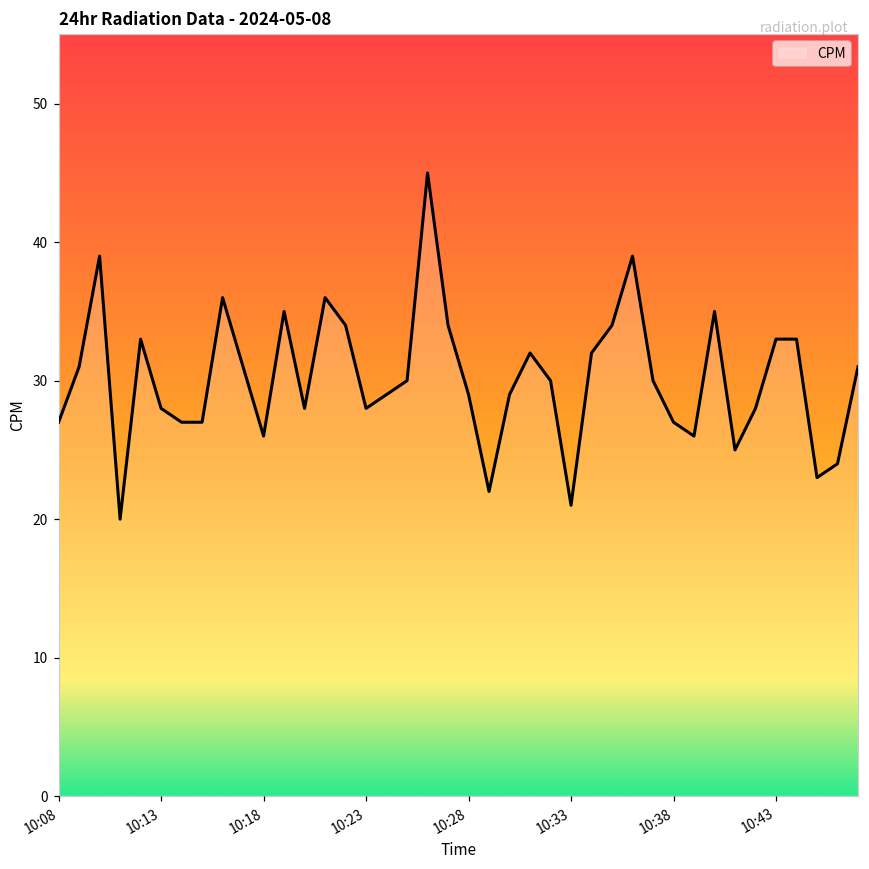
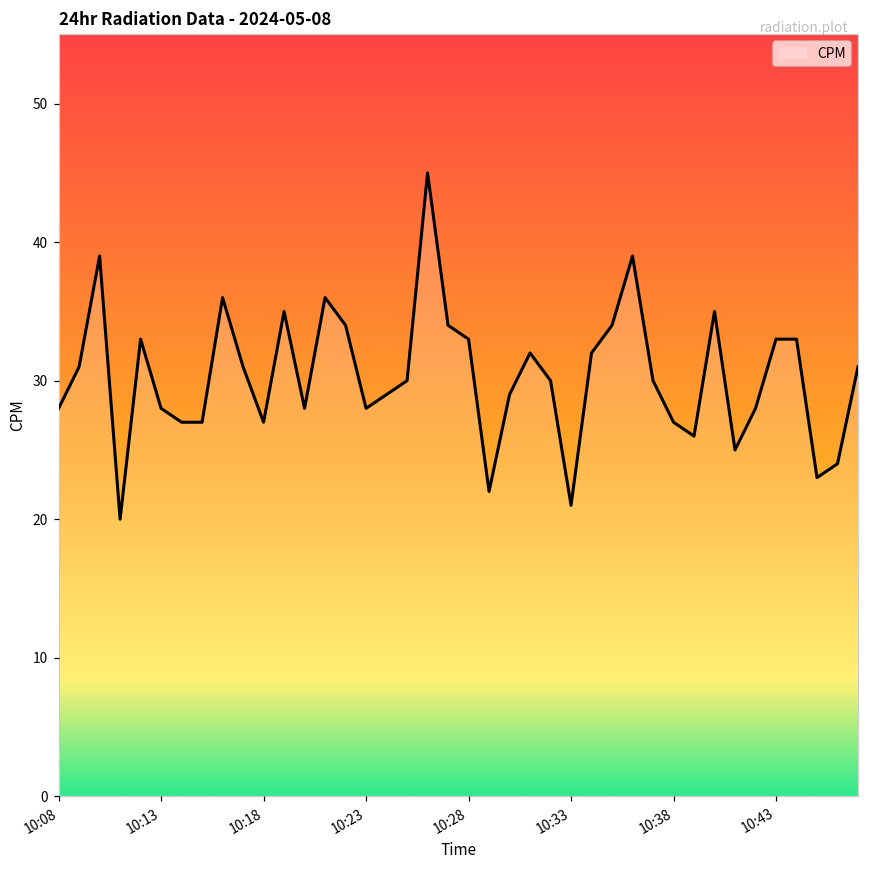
10:08: 27 -> 28
10:18: 26 -> 27
10:28: 29 -> 33
